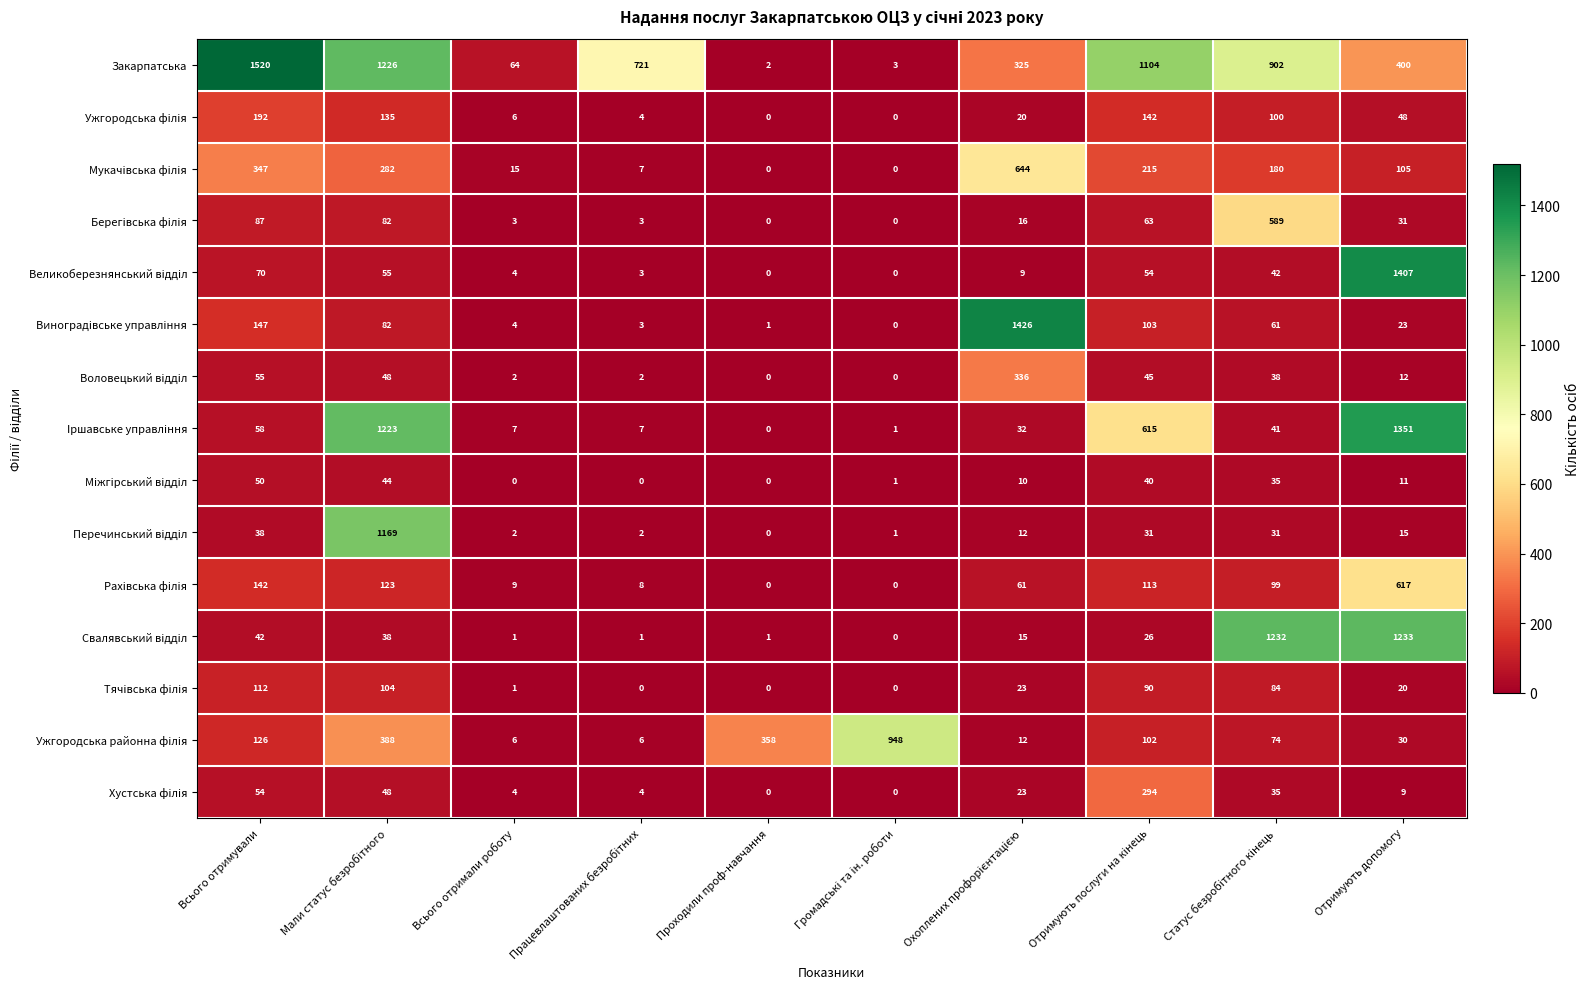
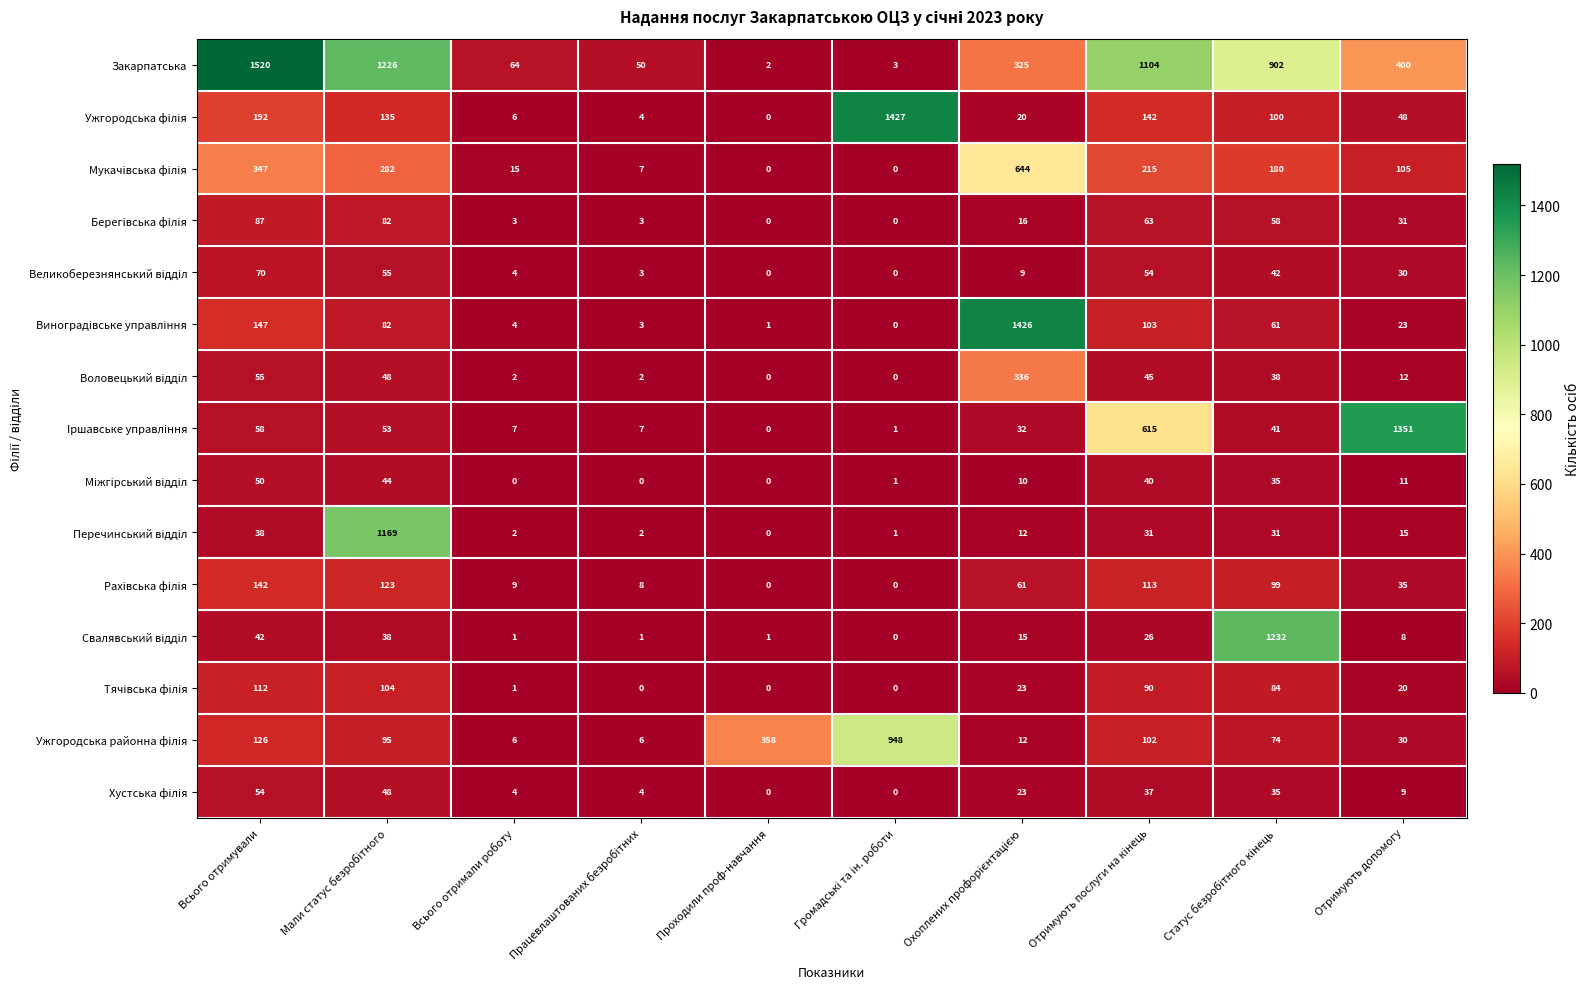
Закарпатська, Працевлаштованих безробітних: 721 -> 50
Ужгородська філія, Громадські та ін. роботи: 0 -> 1427
Берегівська філія, Статус безробітного кінець: 589 -> 58
Великоберезнянський відділ, Отримують допомогу: 1407 -> 30
Іршавське управління, Мали статус безробітного: 1223 -> 53
Рахівська філія, Отримують допомогу: 617 -> 35
Свалявський відділ, Отримують допомогу: 1233 -> 8
Ужгородська районна філія, Мали статус безробітного: 388 -> 95
Хустська філія, Отримують послуги на кінець: 294 -> 37
